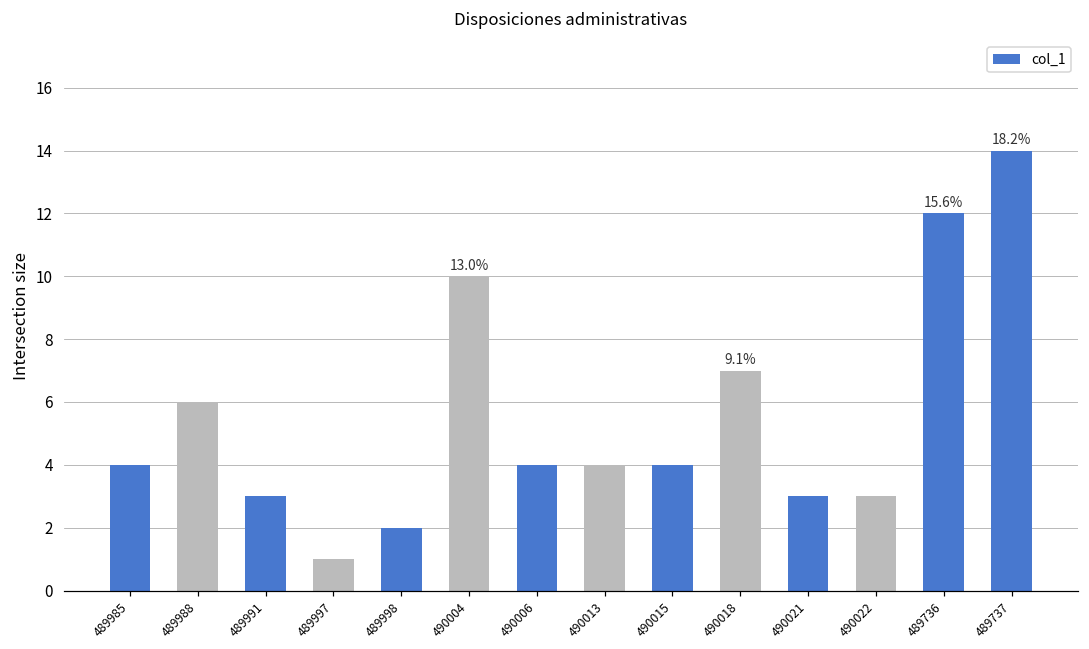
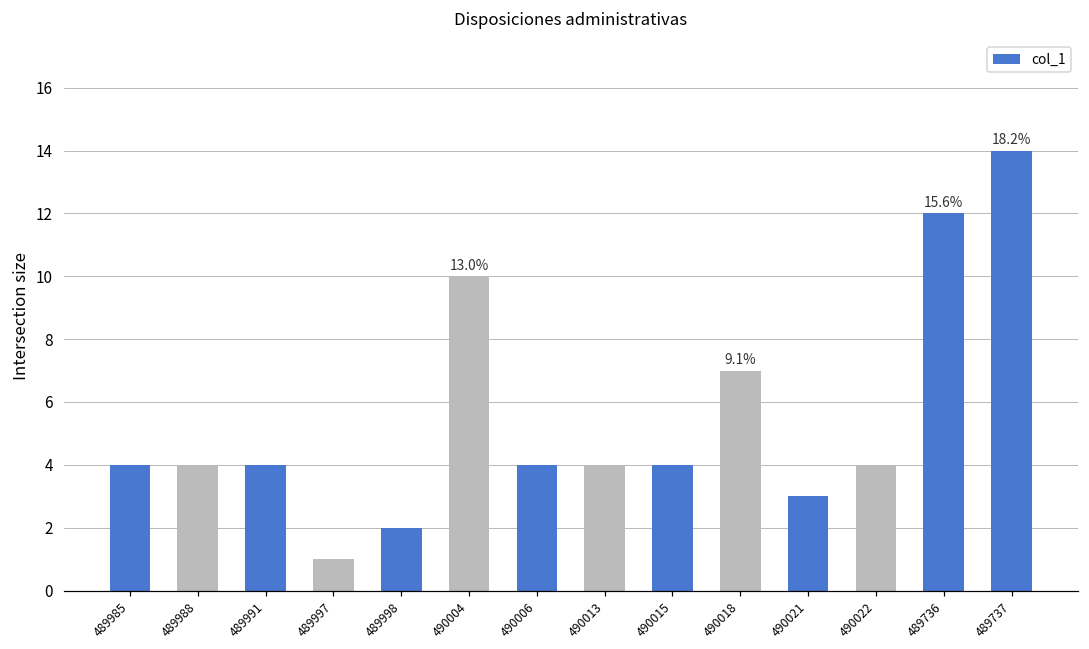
489988: 6 -> 4
489991: 3 -> 4
490022: 3 -> 4
